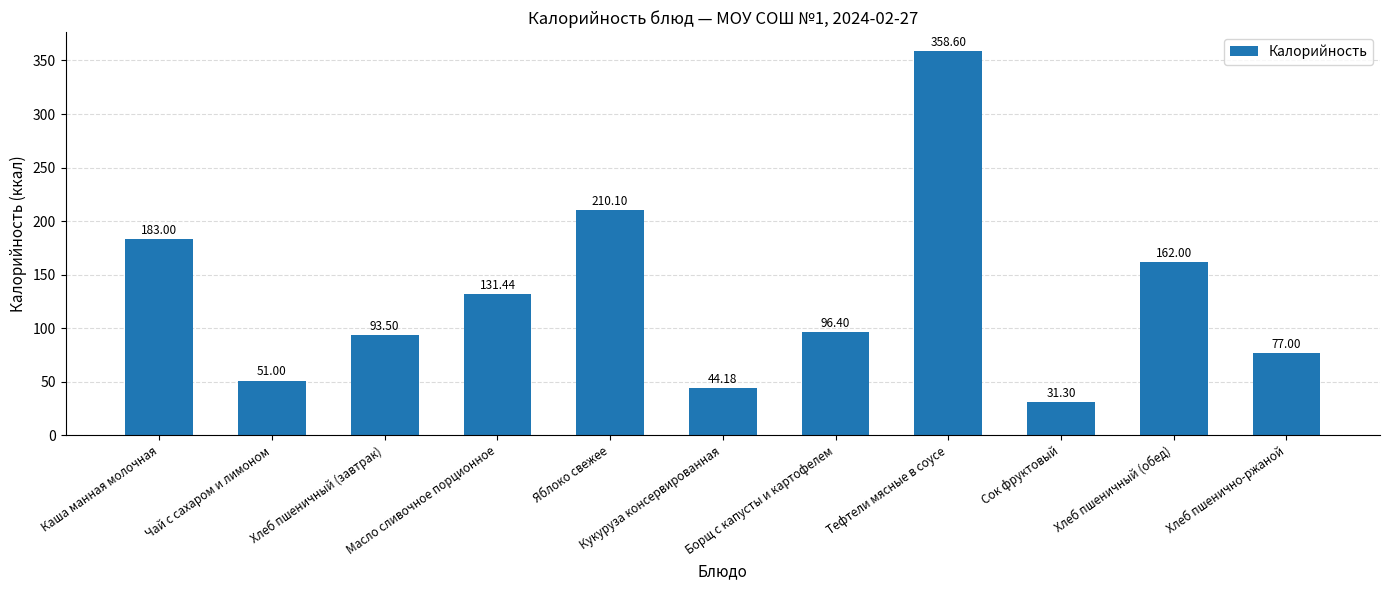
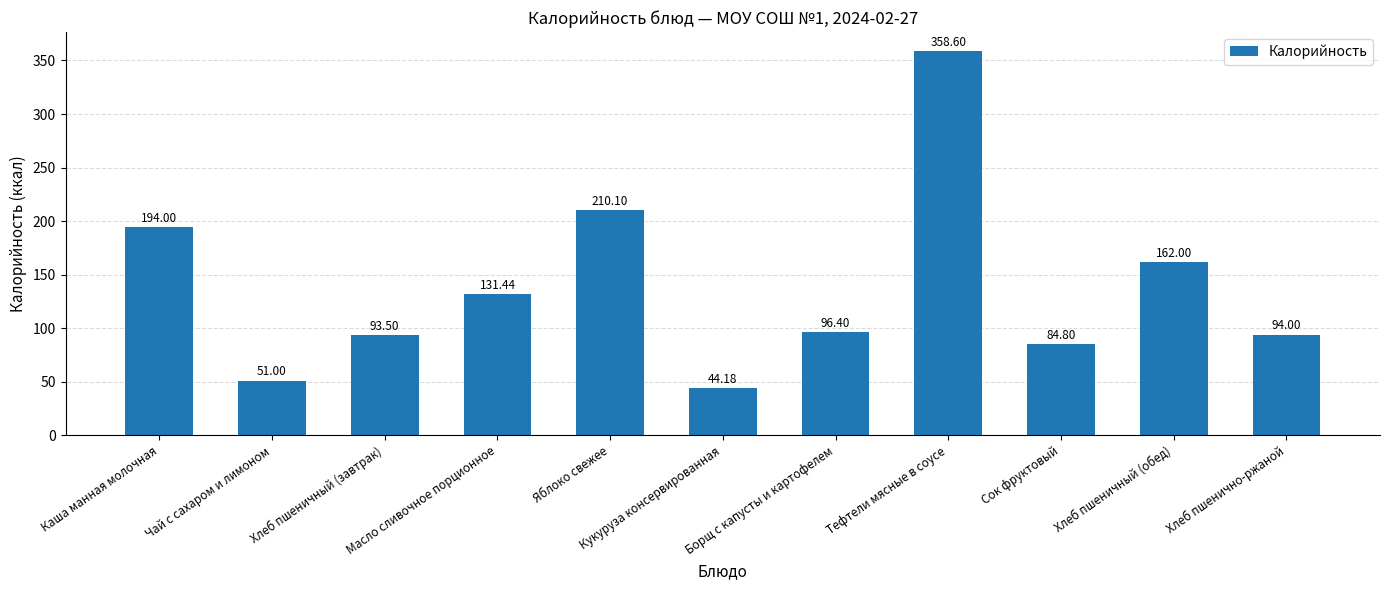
Каша манная молочная: 183.00 -> 194.00
Сок фруктовый: 31.30 -> 84.80
Хлеб пшенично-ржаной: 77.00 -> 94.00
